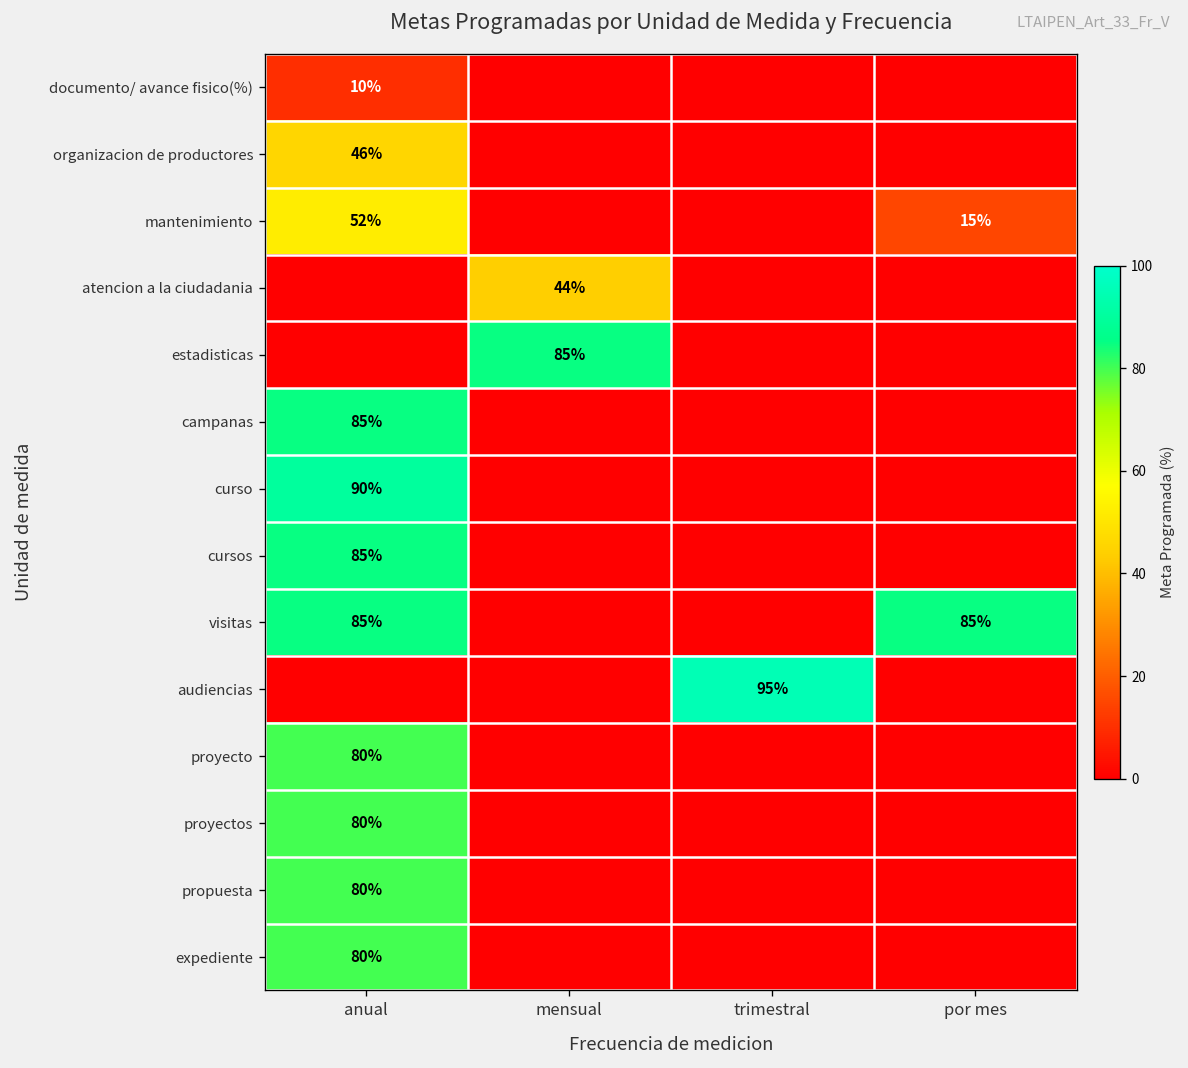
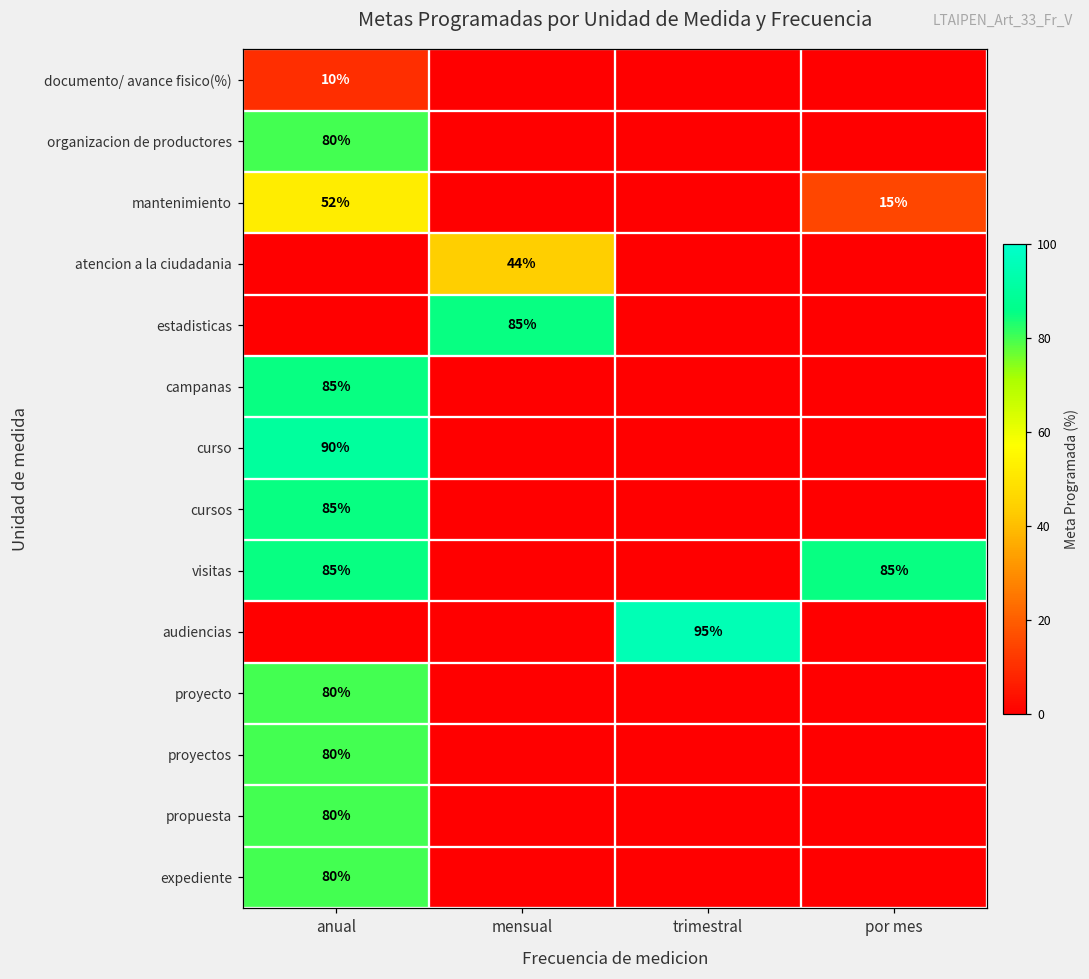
organizacion de productores, anual: 46% -> 80%
